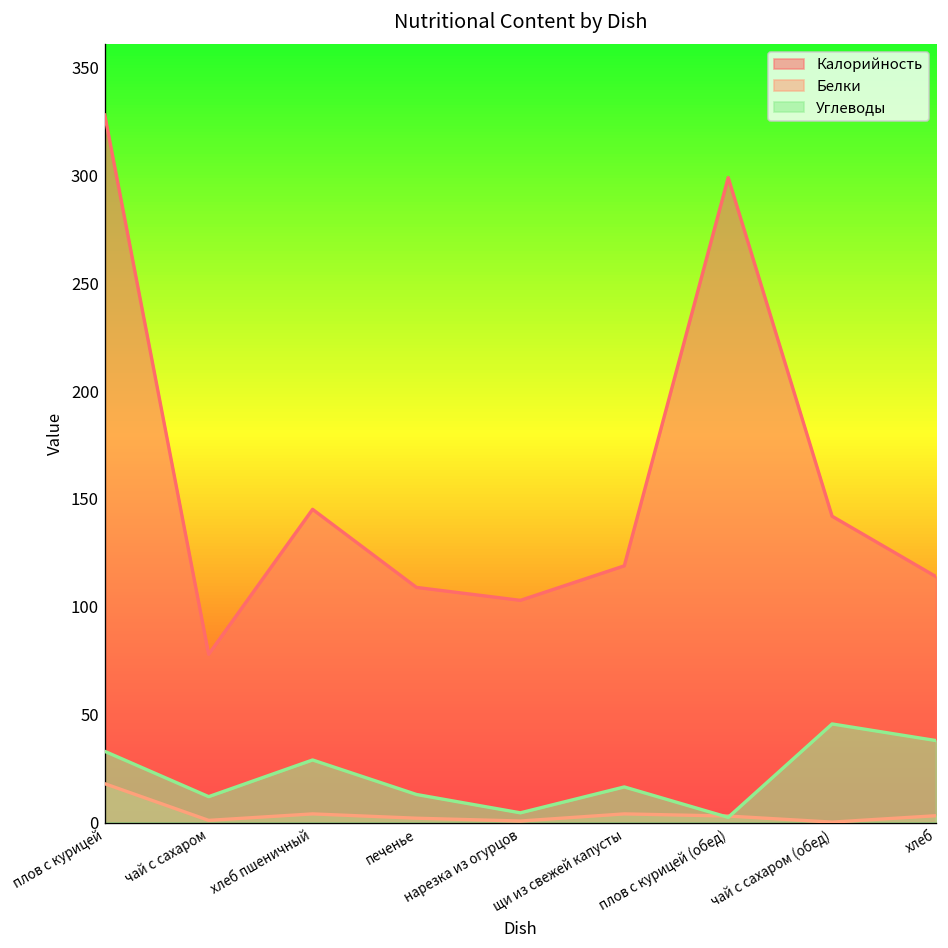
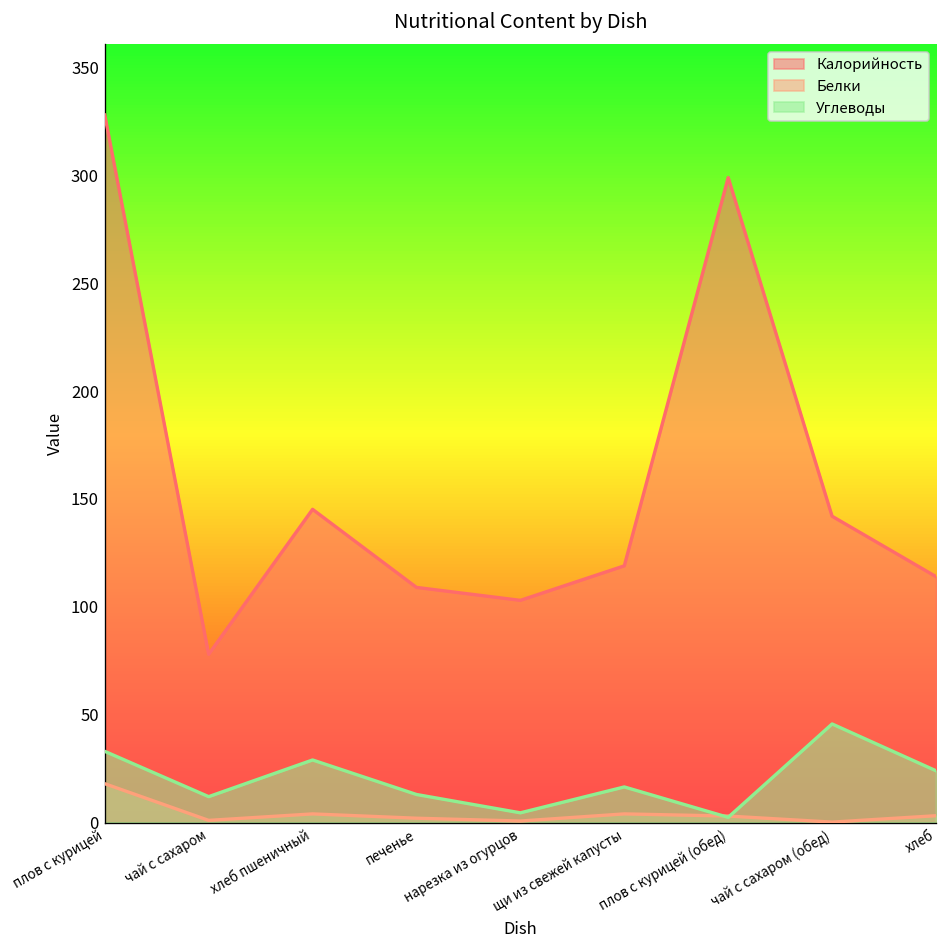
Углеводы, хлеб: 38 -> 24
